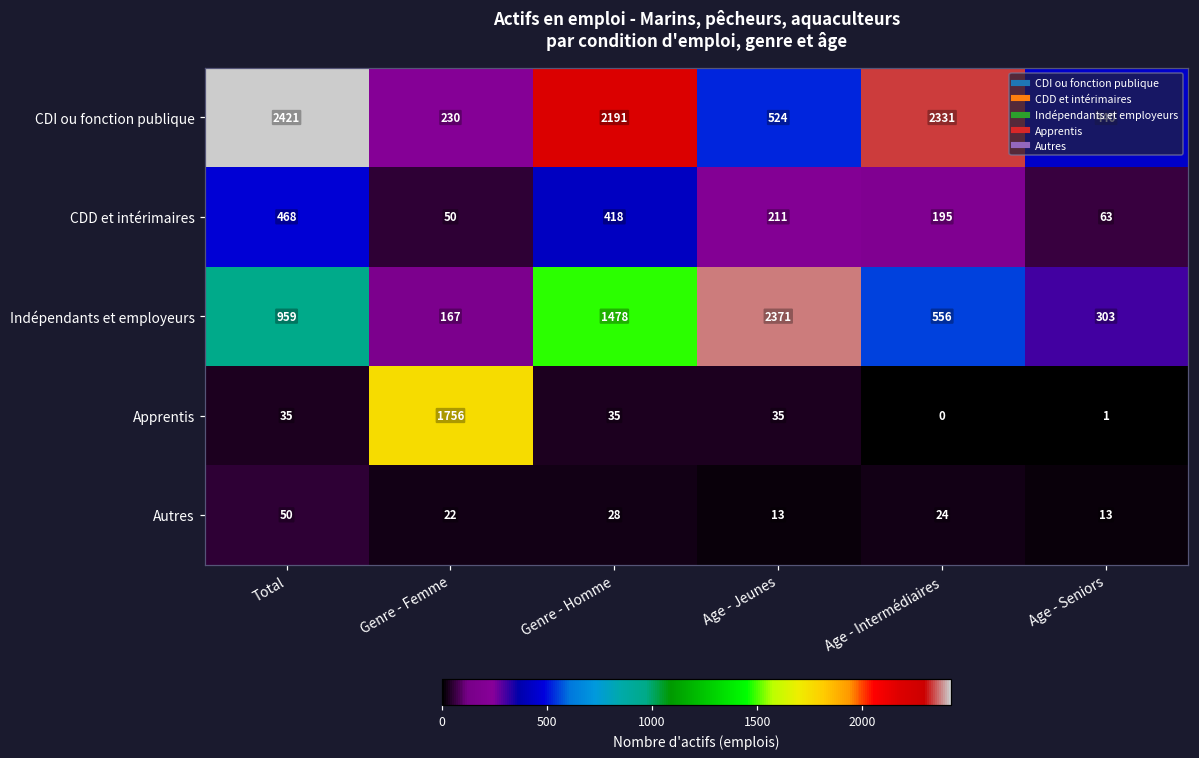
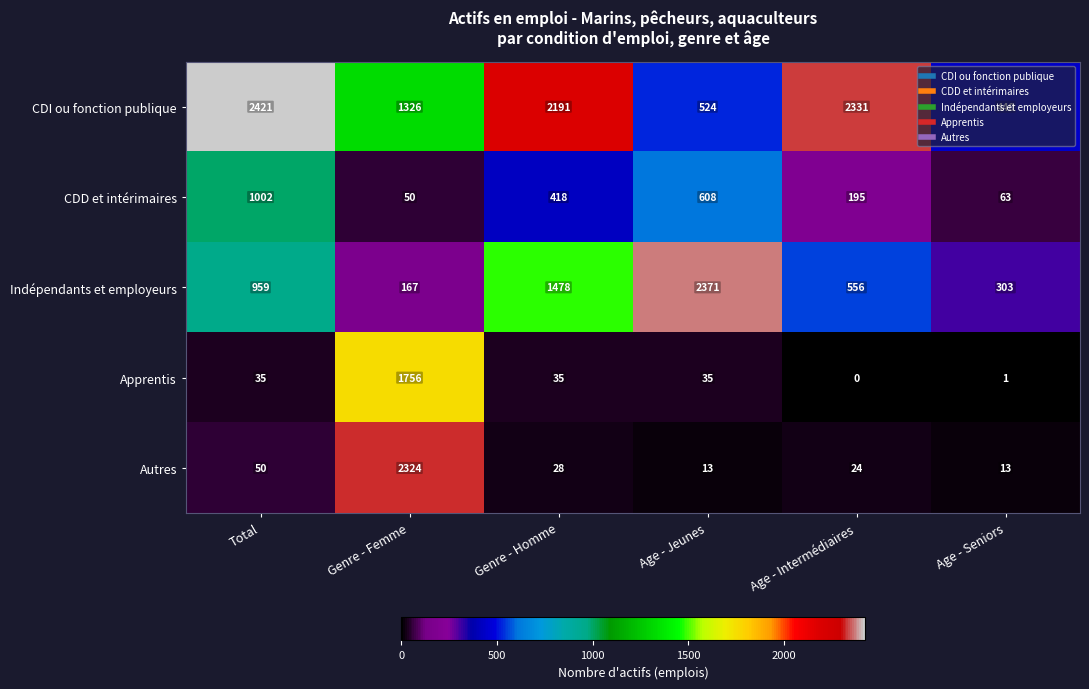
CDI ou fonction publique, Genre - Femme: 230 -> 1326
CDD et intérimaires, Total: 468 -> 1002
CDD et intérimaires, Age - Jeunes: 211 -> 608
Autres, Genre - Femme: 22 -> 2324
